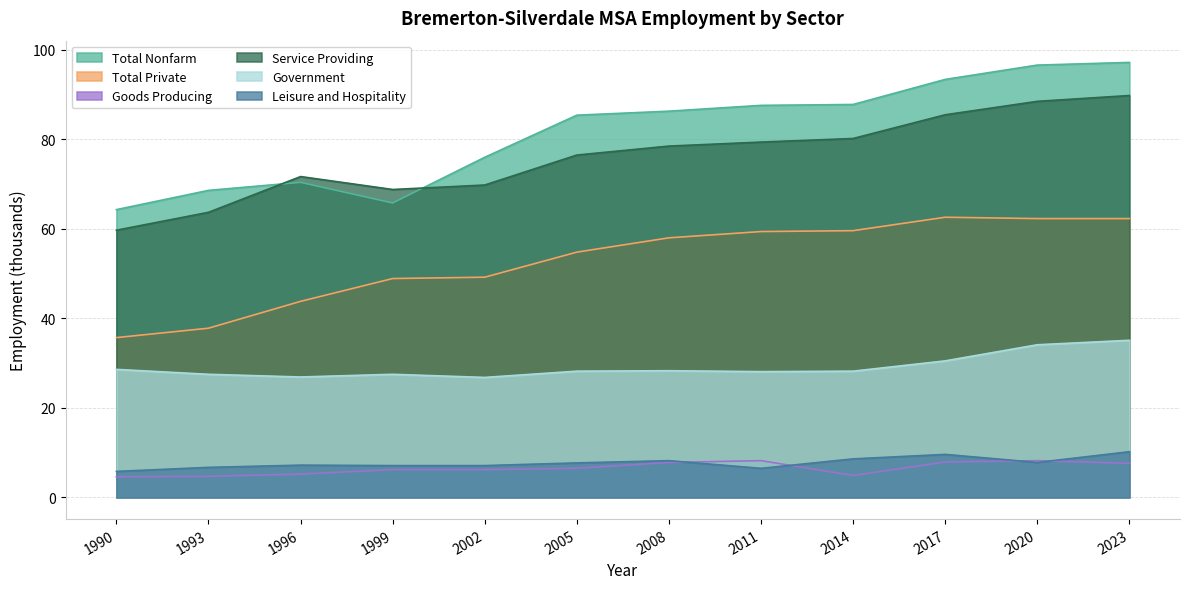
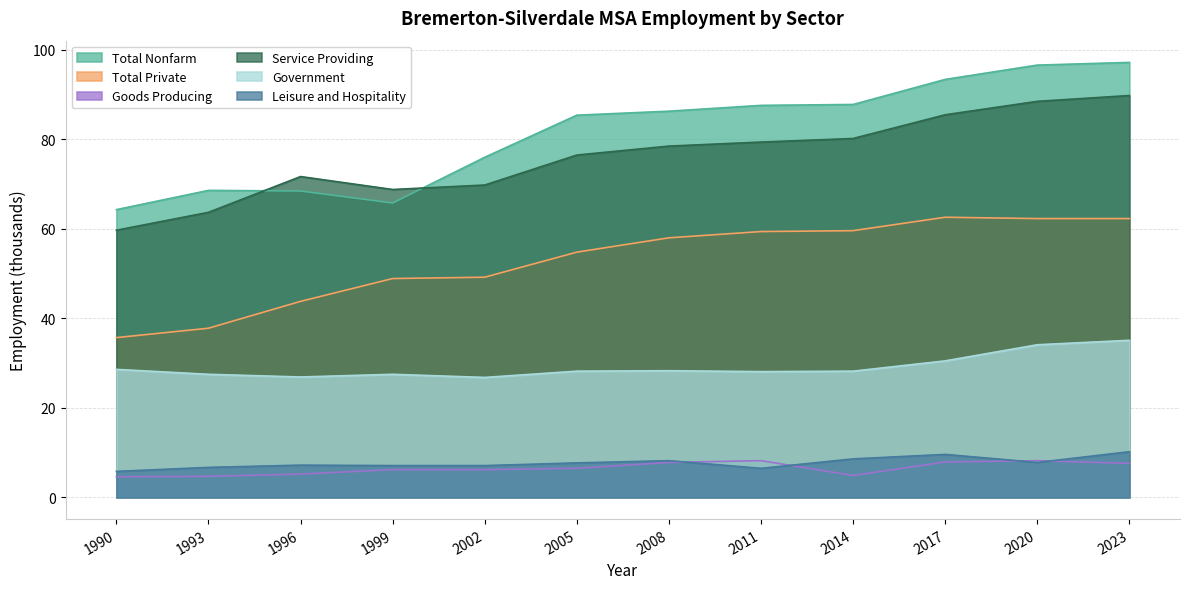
Total Nonfarm, 1996: 70 -> 68
